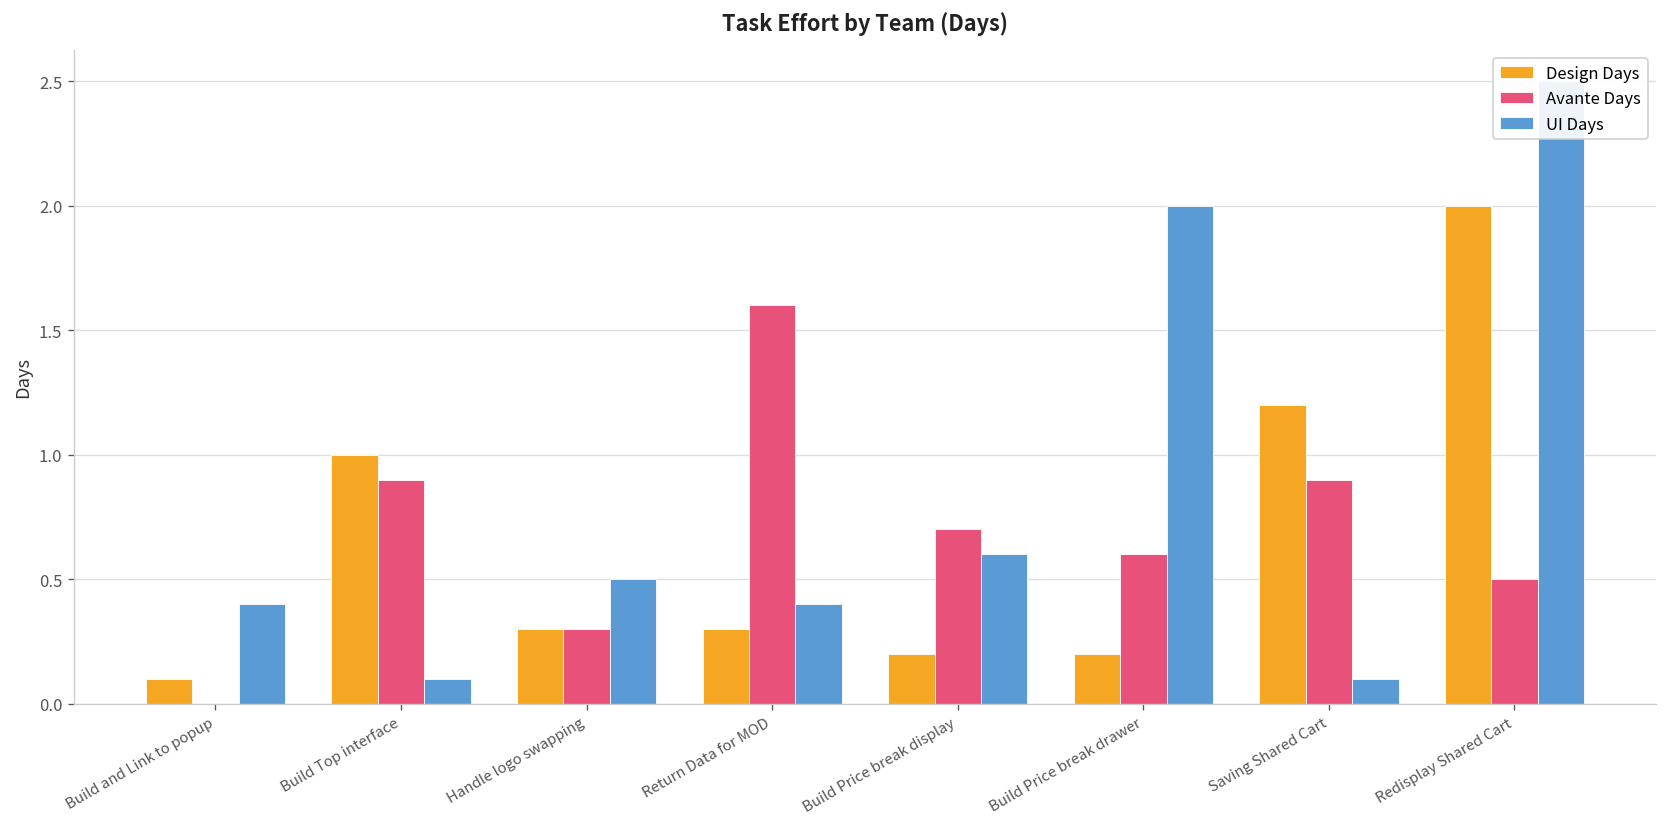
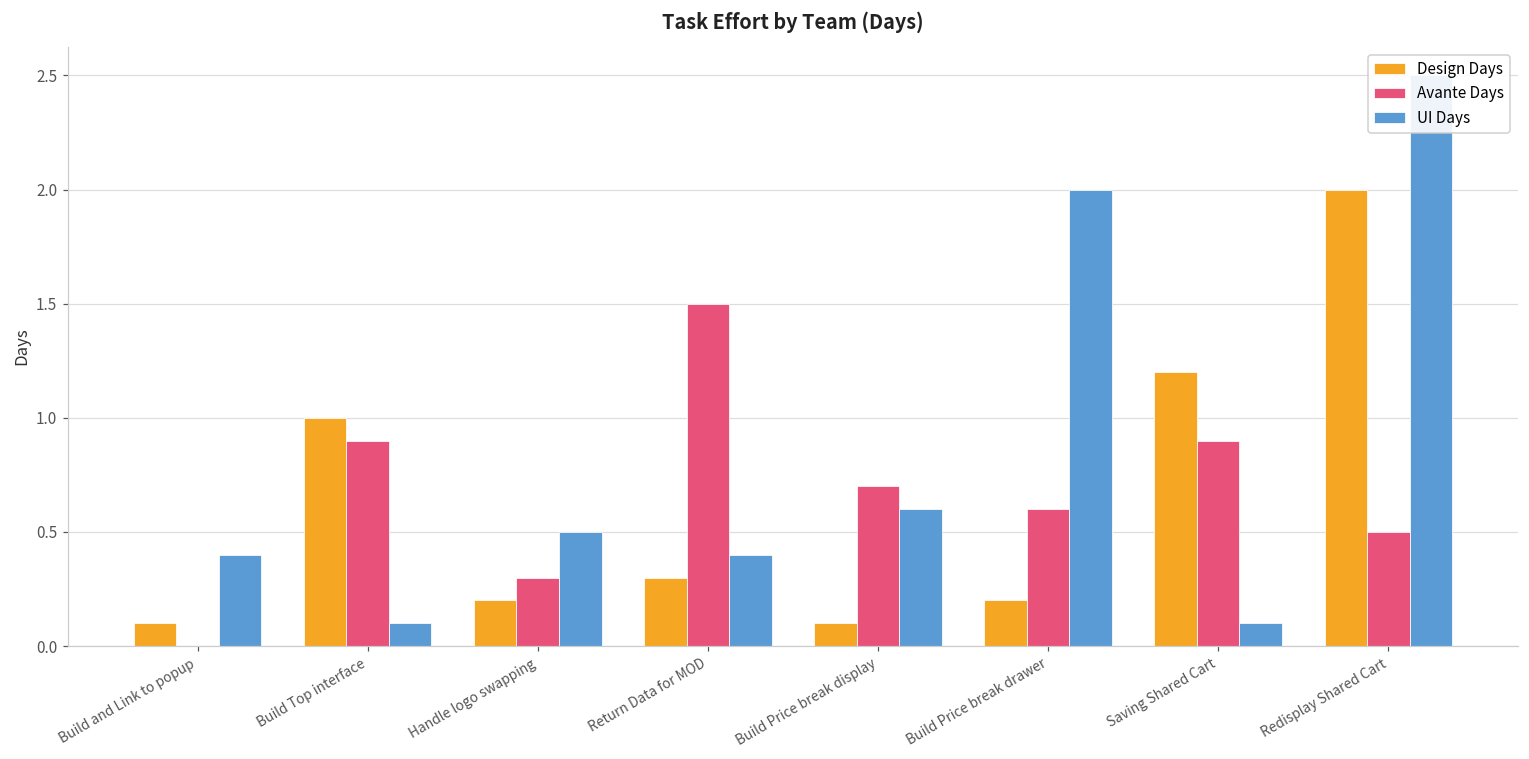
Design Days, Handle logo swapping: 0.3 -> 0.2
Avante Days, Return Data for MOD: 1.6 -> 1.5
Design Days, Build Price break display: 0.2 -> 0.1
